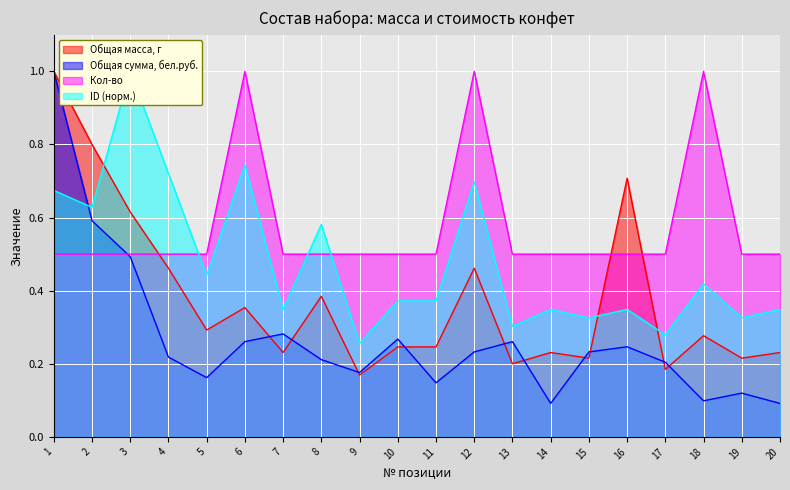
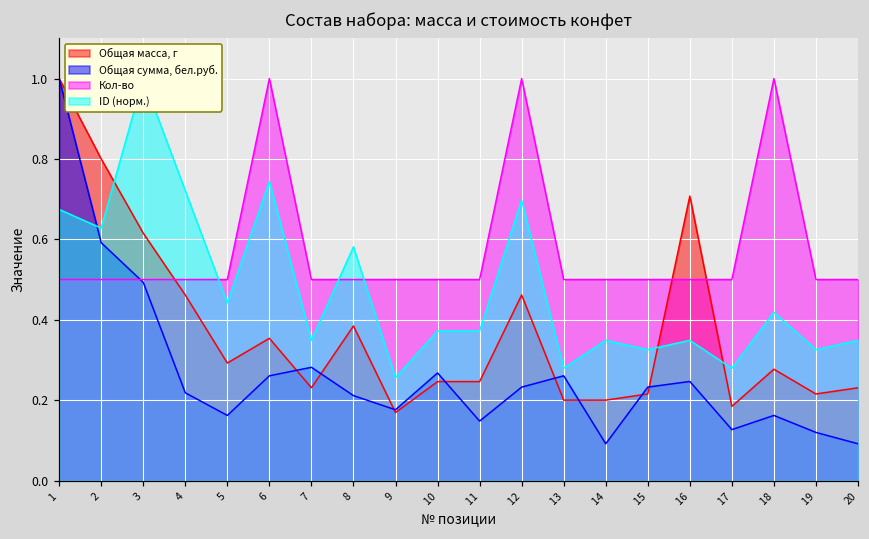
ID (норм.), 13: 0.30 -> 0.28
Общая масса, г, 14: 0.23 -> 0.20
Общая сумма, бел.руб., 17: 0.20 -> 0.13
Общая сумма, бел.руб., 18: 0.10 -> 0.16
